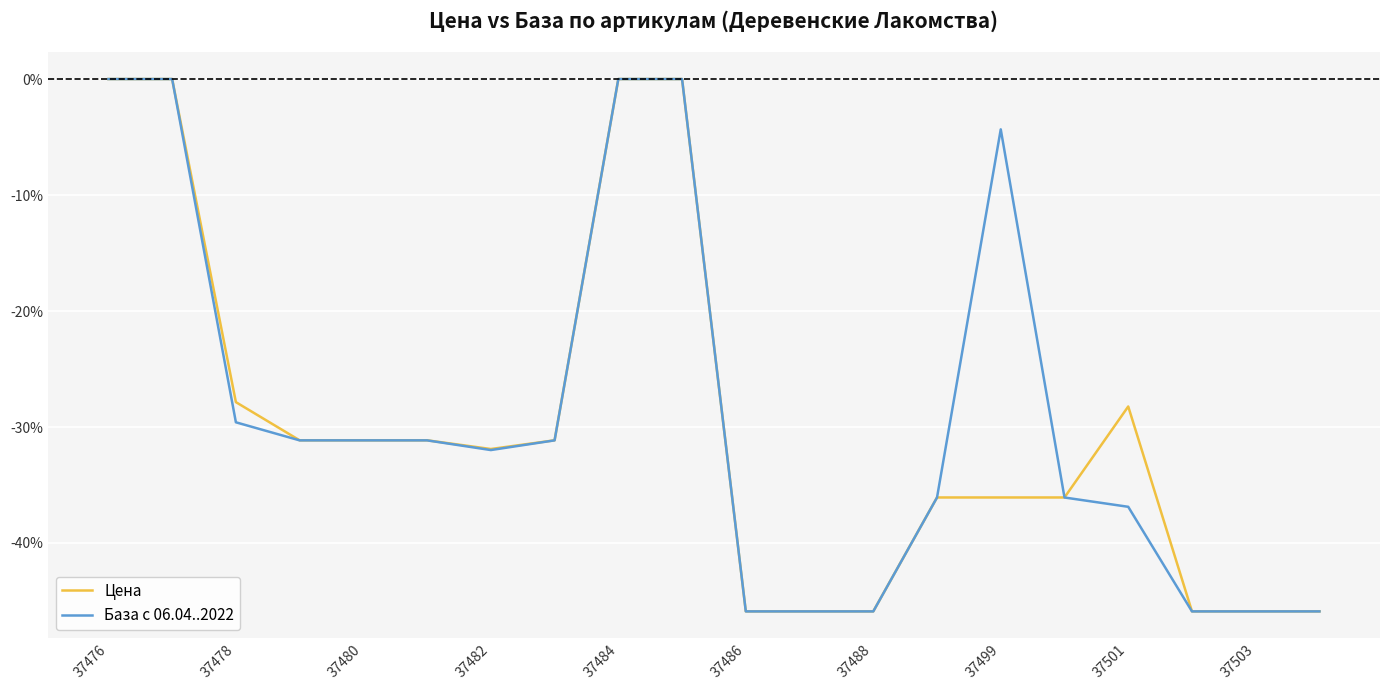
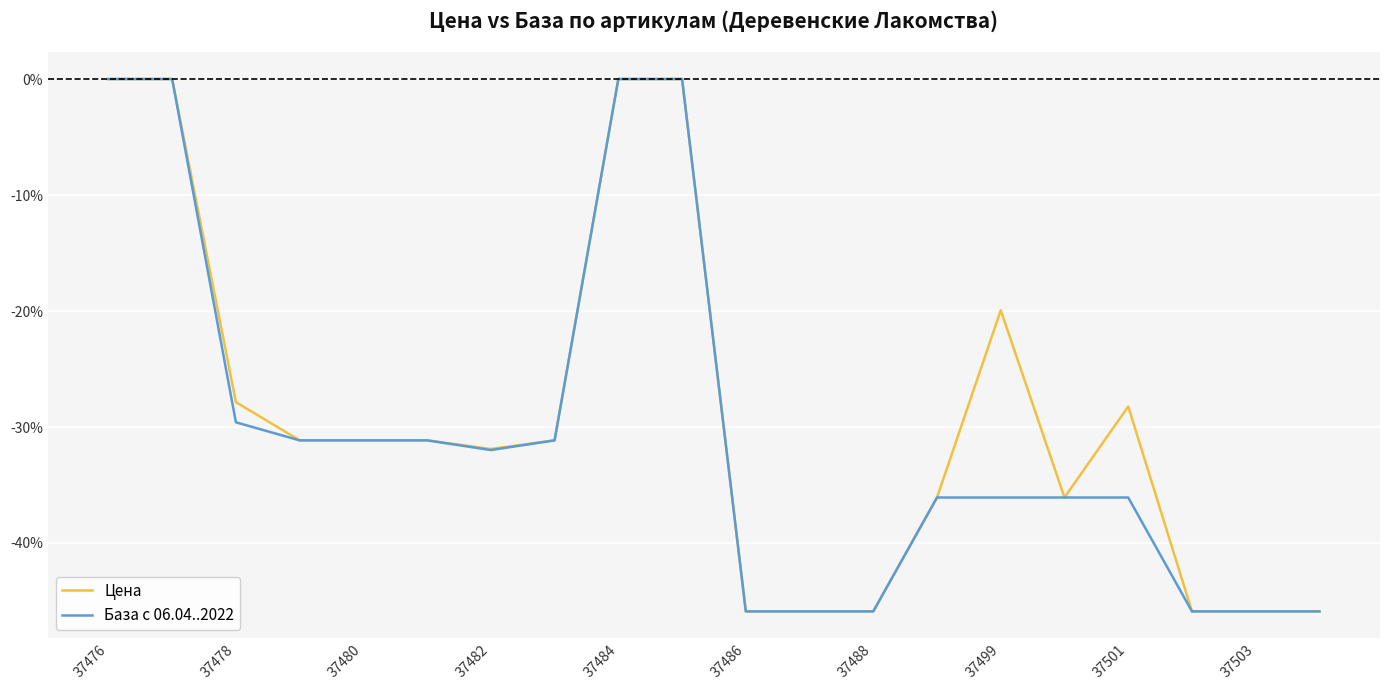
Цена, 37499: -36.1% -> -19.9%
База с 06.04..2022, 37499: -4.3% -> -36.1%
База с 06.04..2022, 37501: -36.9% -> -36.1%
